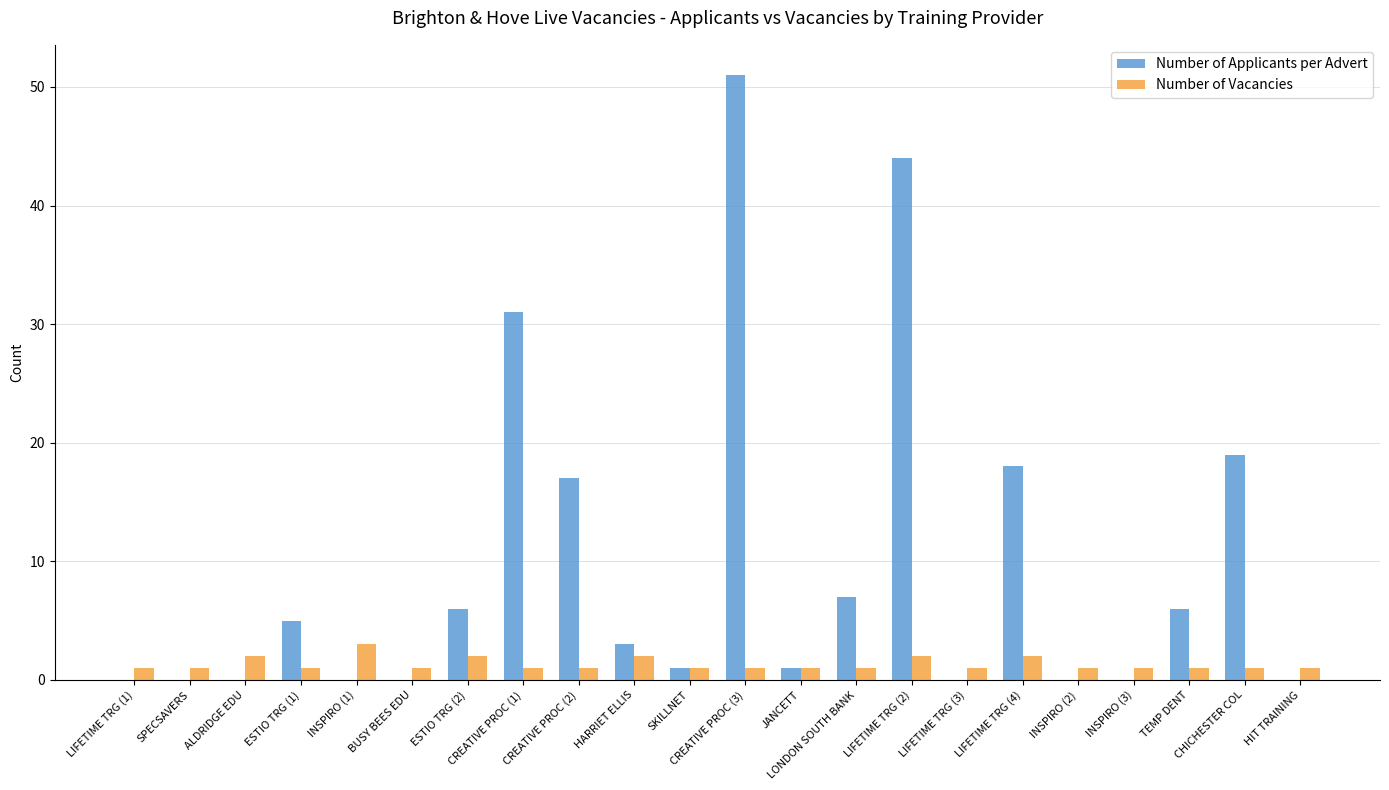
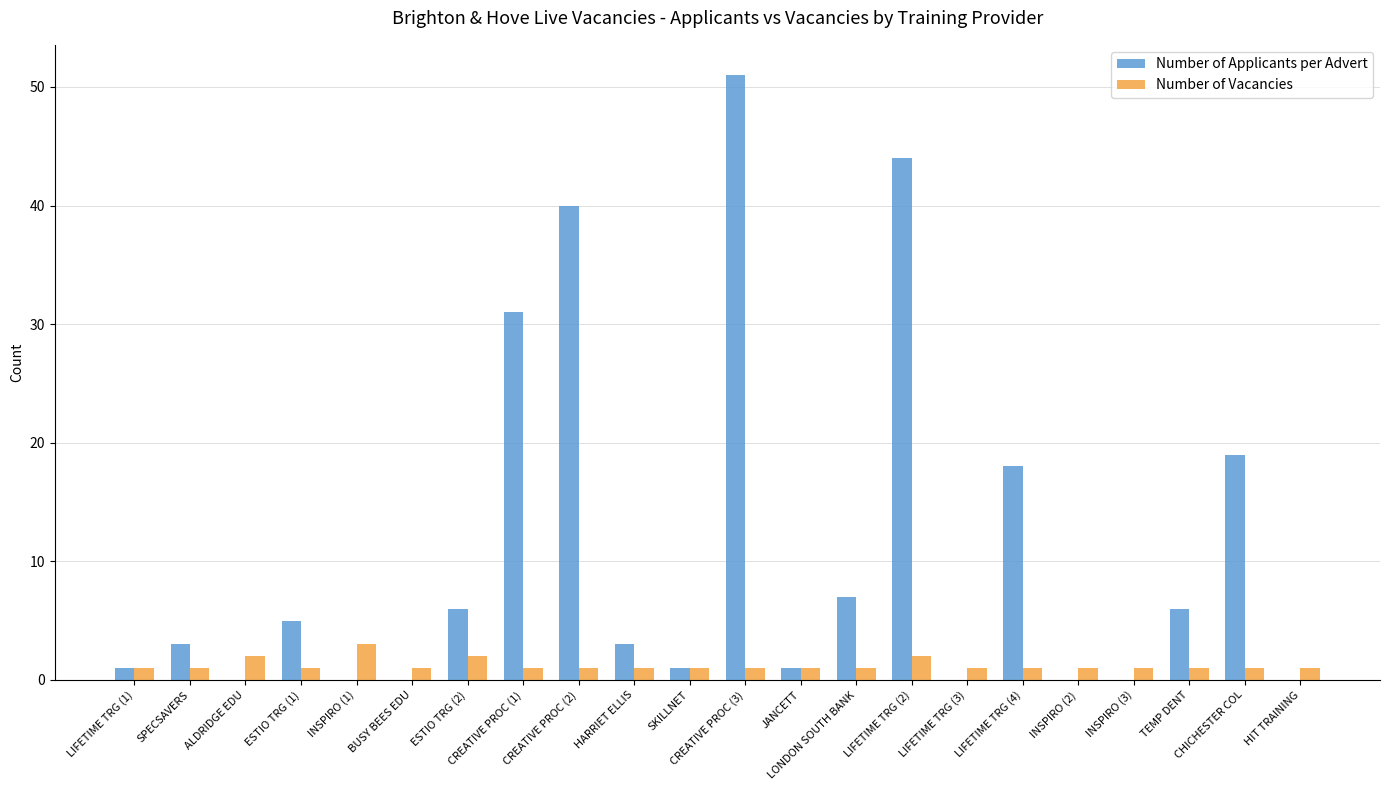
Number of Applicants per Advert, LIFETIME TRG (1): 0 -> 1
Number of Applicants per Advert, SPECSAVERS: 0 -> 3
Number of Applicants per Advert, CREATIVE PROC (2): 17 -> 40
Number of Vacancies, HARRIET ELLIS: 2 -> 1
Number of Vacancies, LIFETIME TRG (4): 2 -> 1
